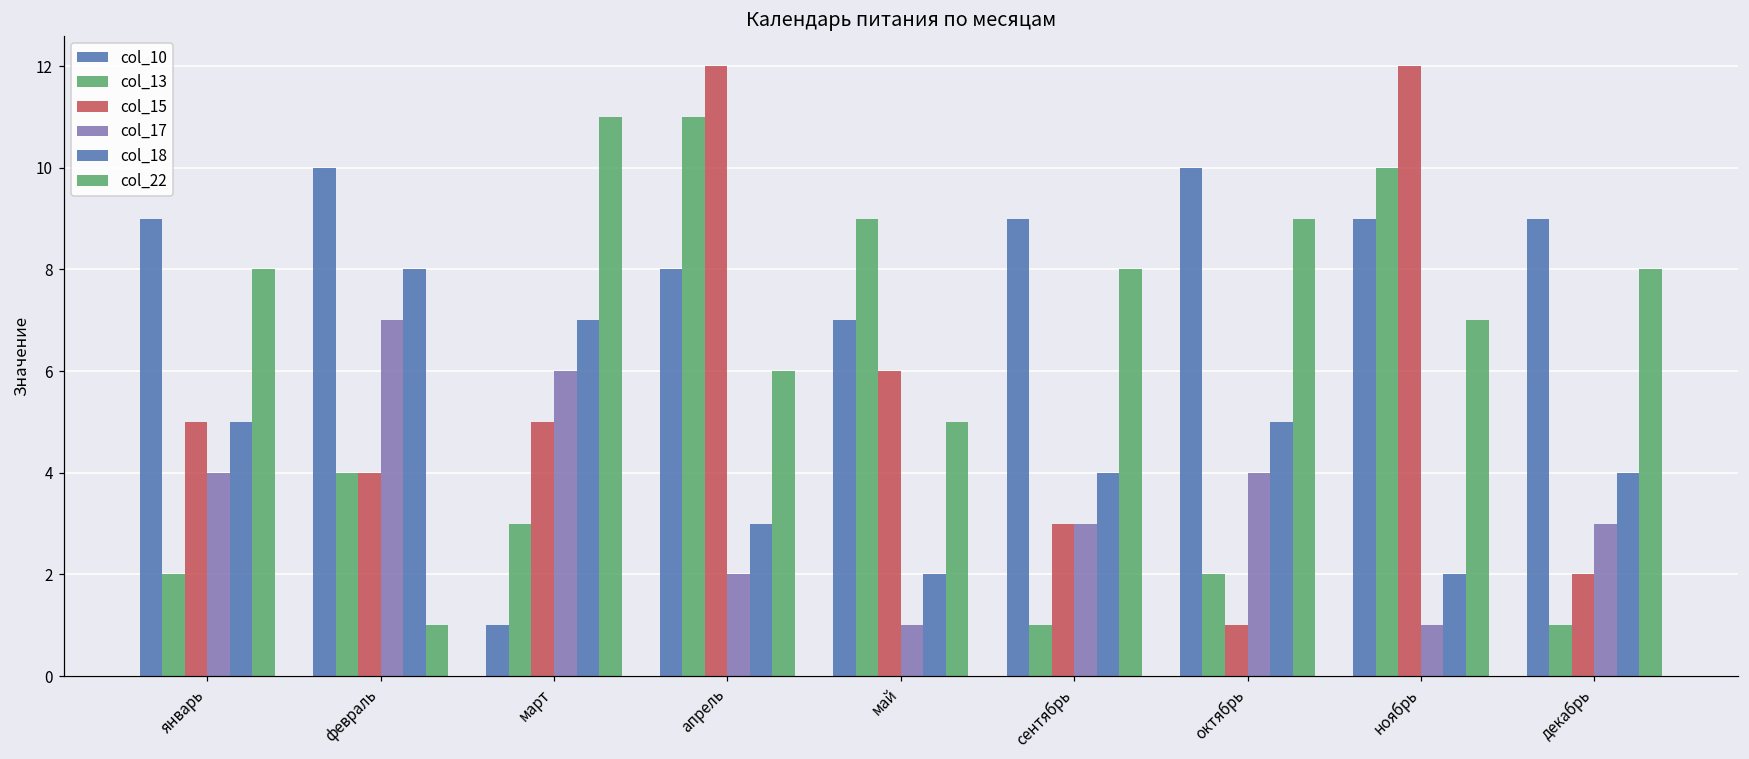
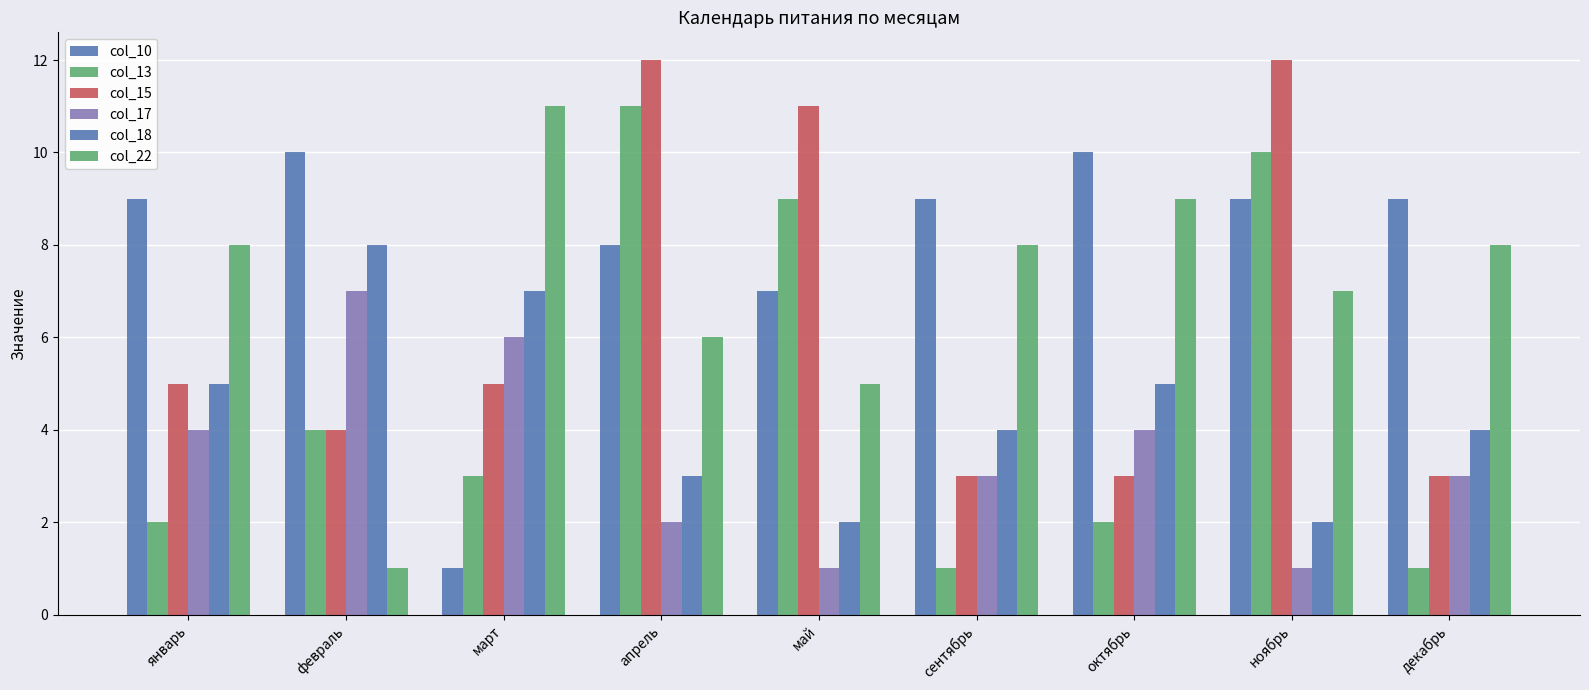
col_15, май: 6 -> 11
col_15, октябрь: 1 -> 3
col_15, декабрь: 2 -> 3
